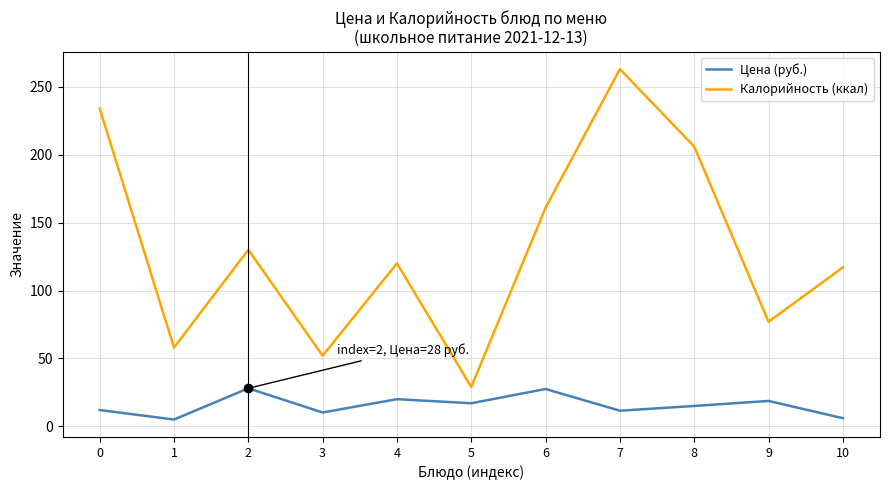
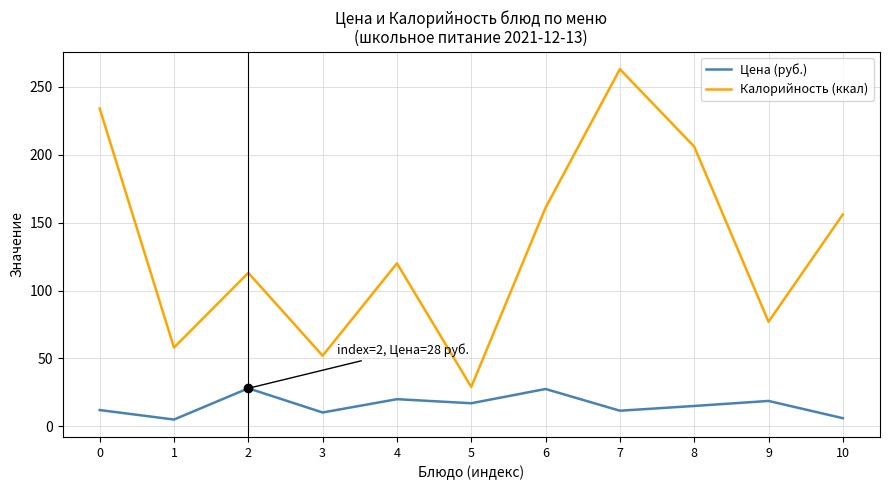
Калорийность (ккал), 2: 130 -> 113
Калорийность (ккал), 10: 117 -> 156
